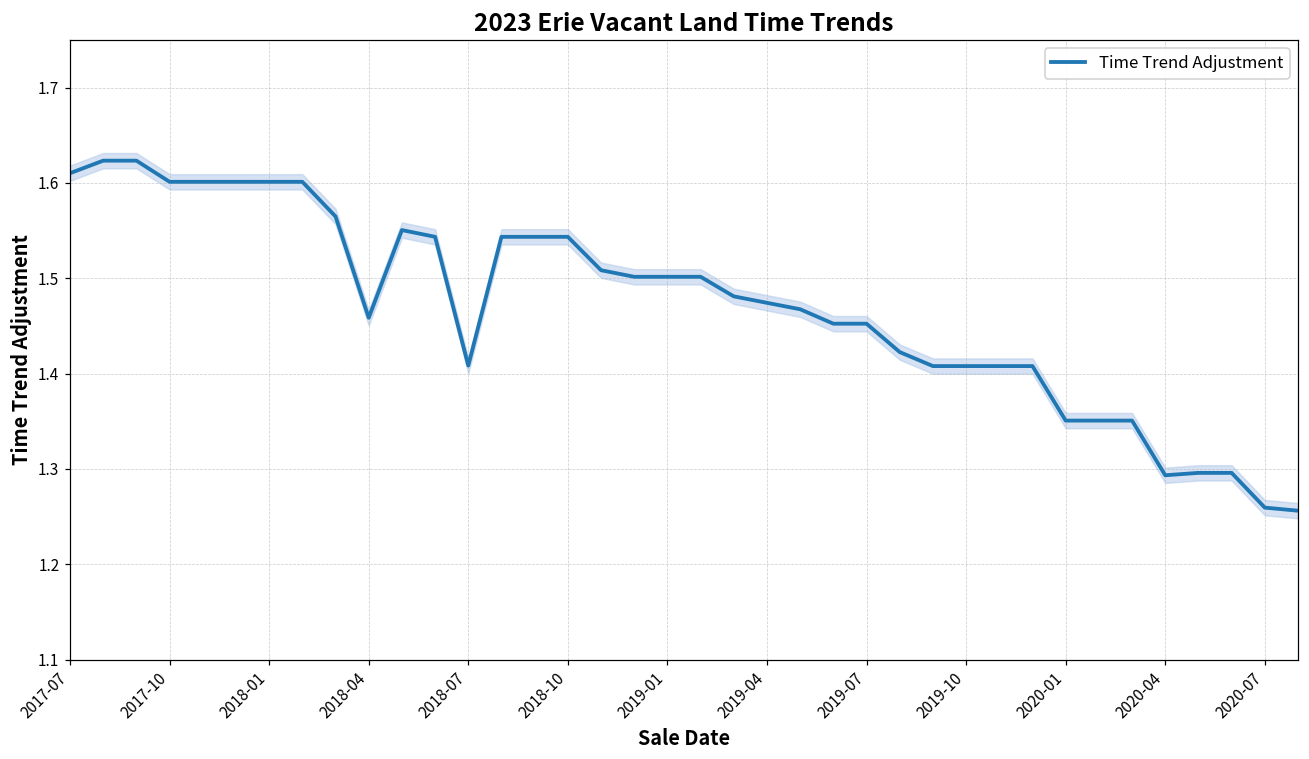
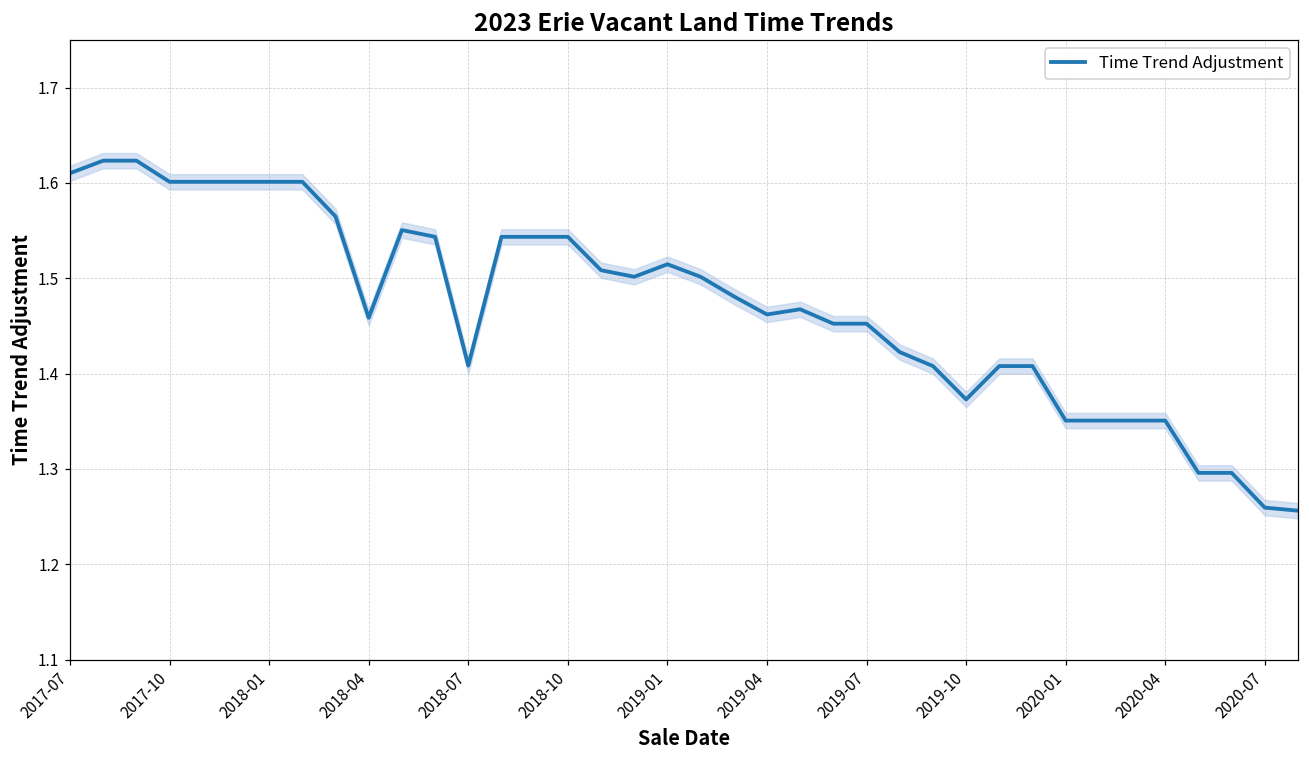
Time Trend Adjustment, 2019-01: 1.50 -> 1.51
Time Trend Adjustment, 2019-04: 1.47 -> 1.46
Time Trend Adjustment, 2019-10: 1.41 -> 1.37
Time Trend Adjustment, 2020-04: 1.29 -> 1.35
